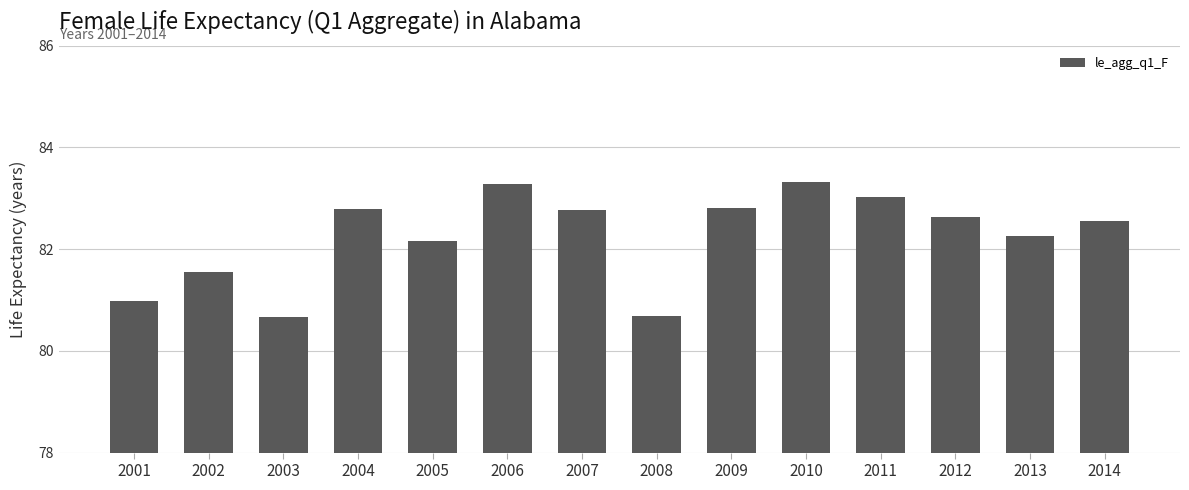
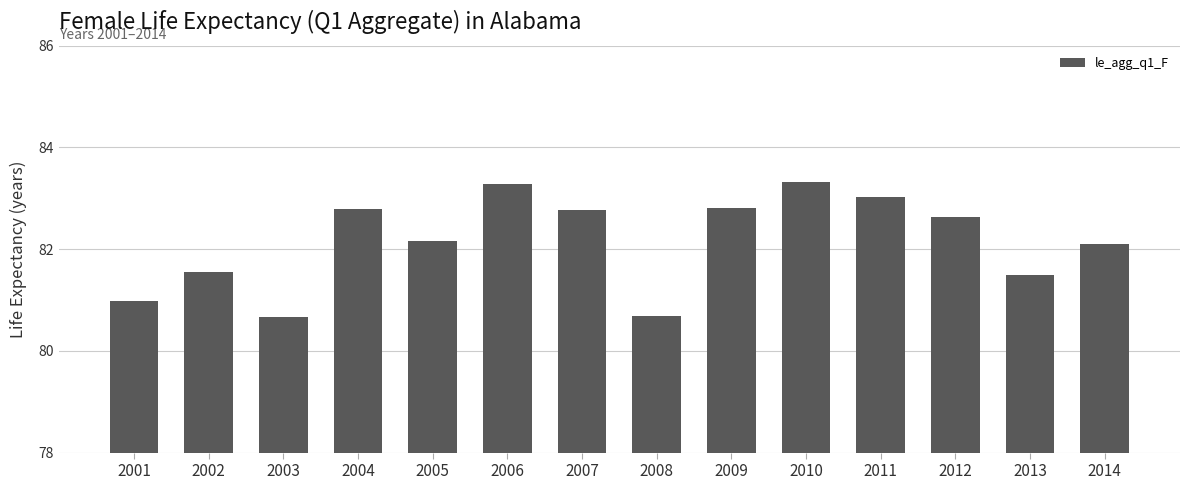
2013: 82.3 -> 81.5
2014: 82.6 -> 82.1
